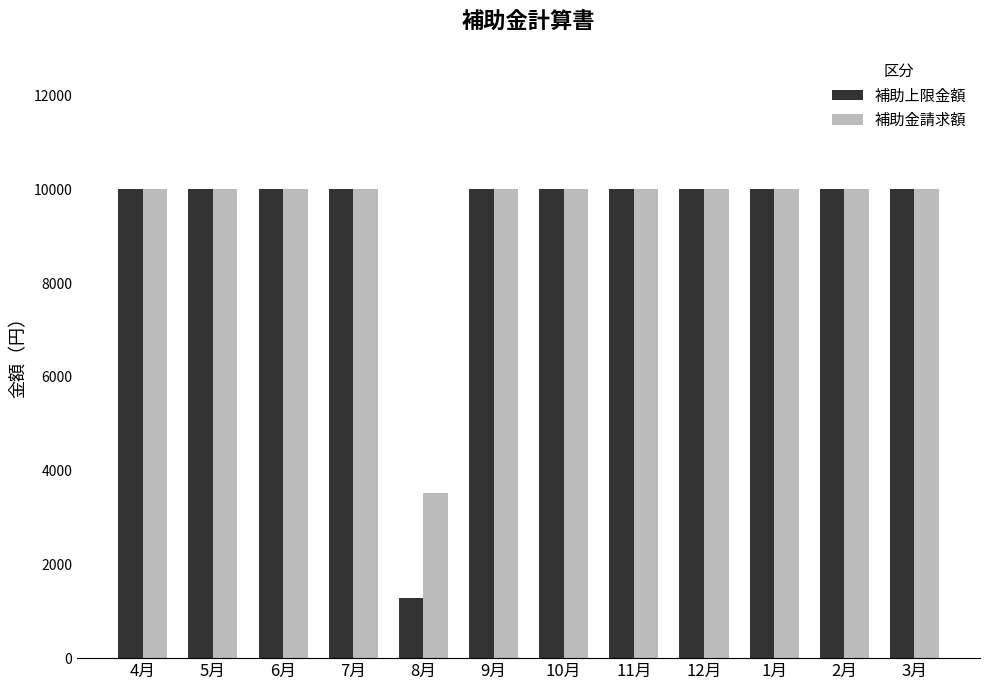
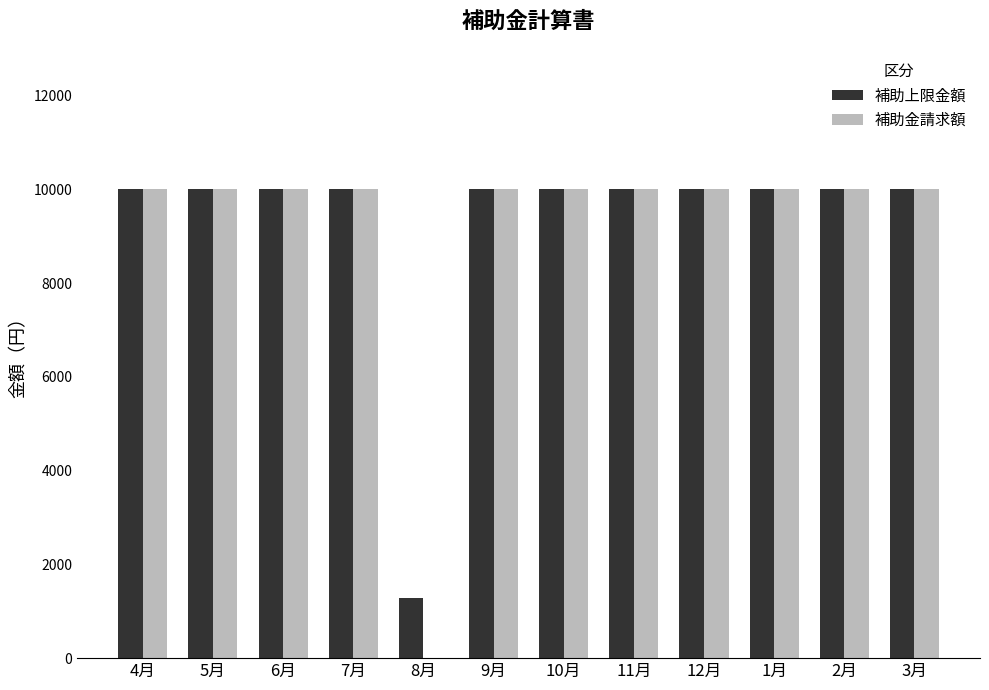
補助金請求額, 8月: 3500 -> 0
